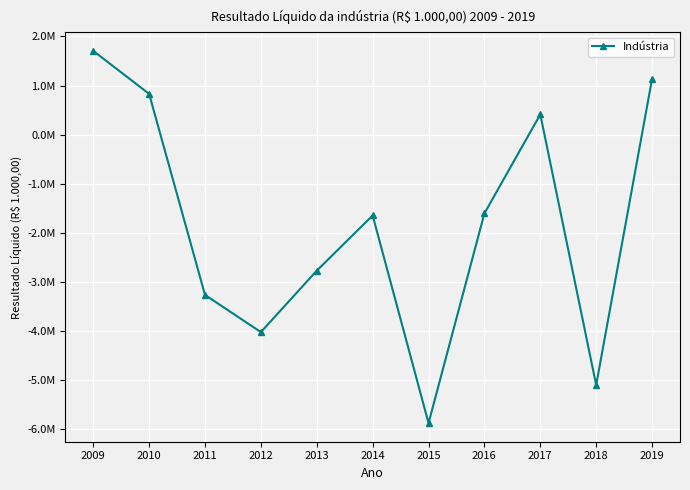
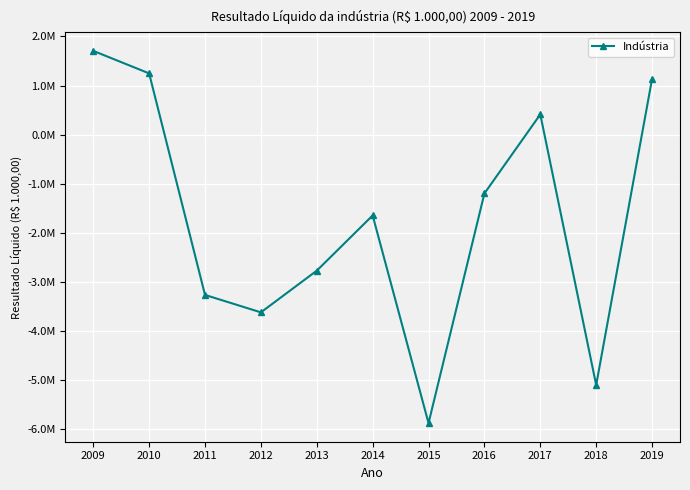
2010: 800000 -> 1200000
2012: -4000000 -> -3600000
2016: -1600000 -> -1200000
